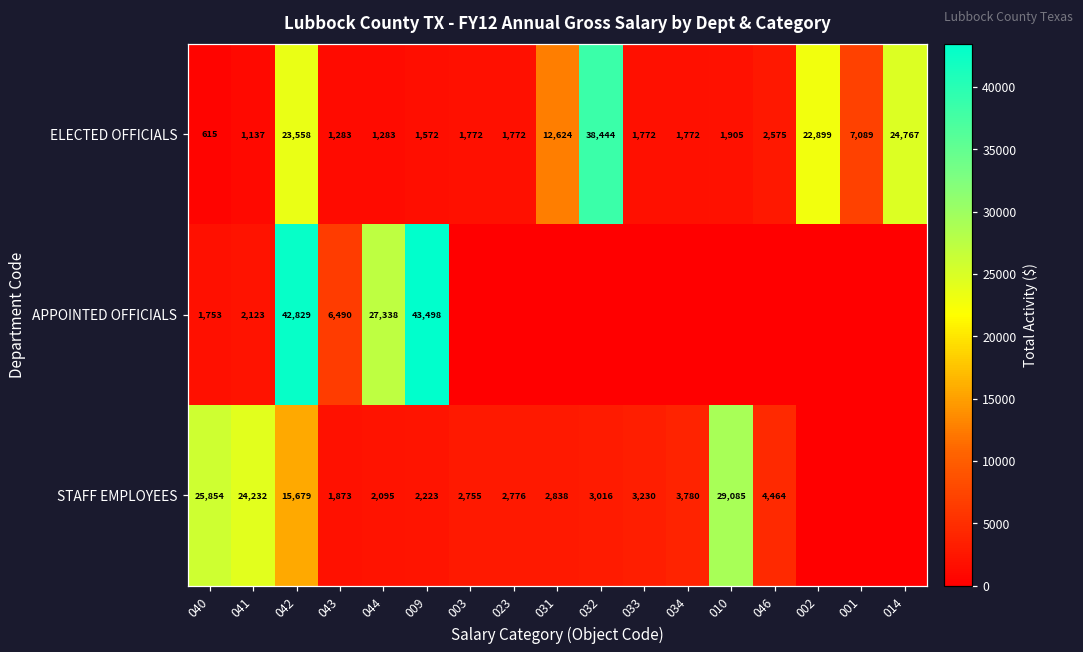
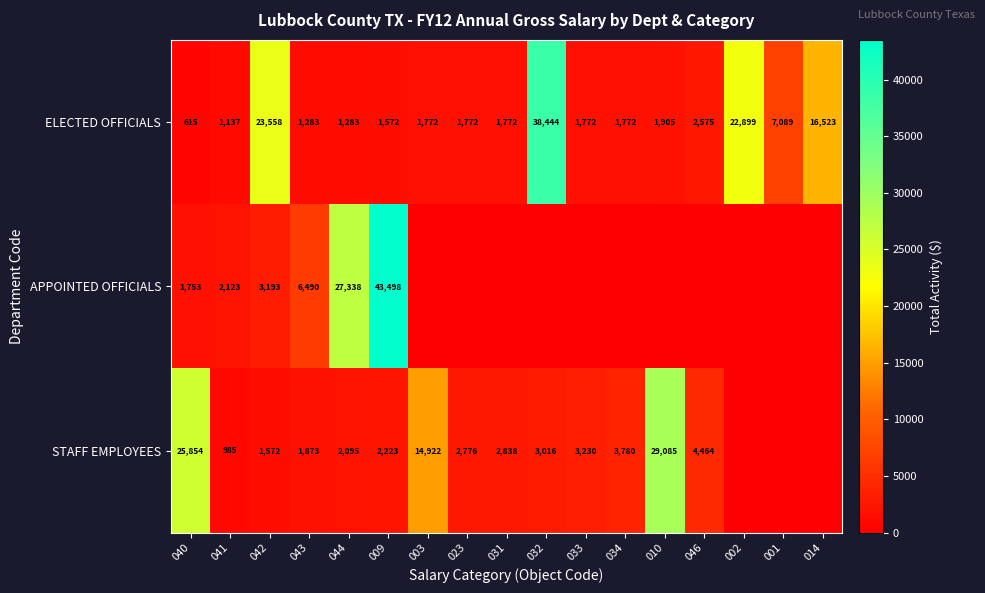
ELECTED OFFICIALS, 031: 12,624 -> 1,772
ELECTED OFFICIALS, 014: 24,767 -> 16,523
APPOINTED OFFICIALS, 042: 42,829 -> 3,193
STAFF EMPLOYEES, 041: 24,232 -> 985
STAFF EMPLOYEES, 042: 15,679 -> 1,572
STAFF EMPLOYEES, 003: 2,755 -> 14,922
